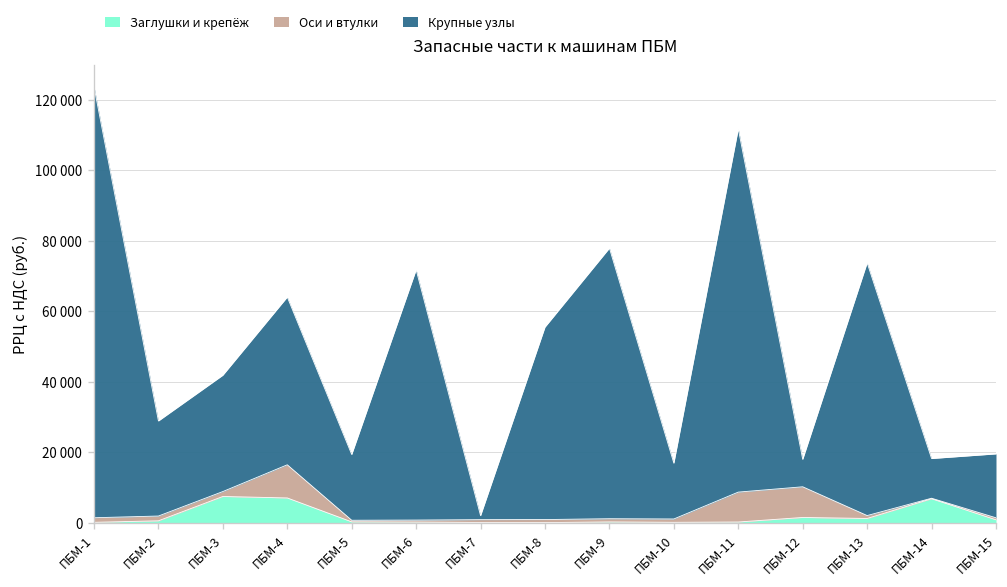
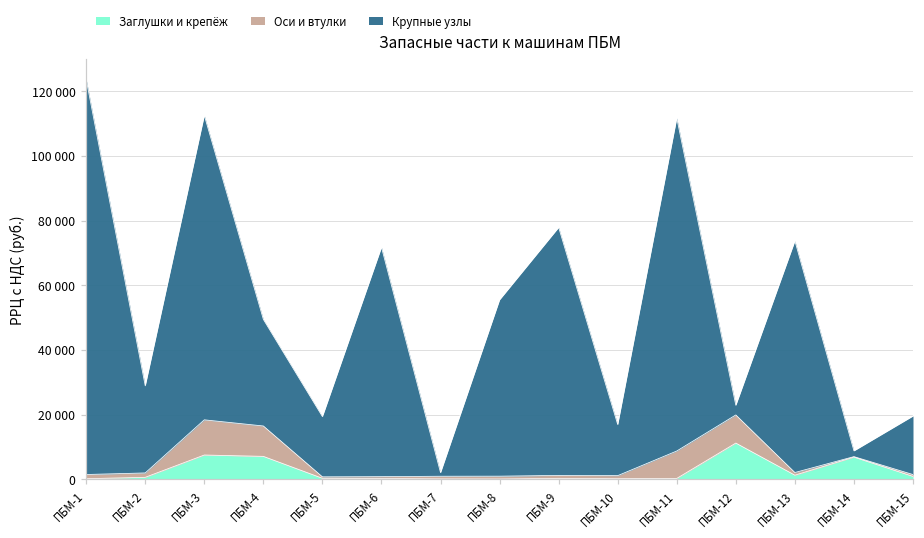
Оси и втулки, ПБМ-3: 1000 -> 11000
Крупные узлы, ПБМ-3: 33000 -> 94000
Крупные узлы, ПБМ-4: 48000 -> 33000
Заглушки и крепёж, ПБМ-12: 2000 -> 11000
Крупные узлы, ПБМ-12: 8000 -> 3000
Крупные узлы, ПБМ-14: 11000 -> 2000
